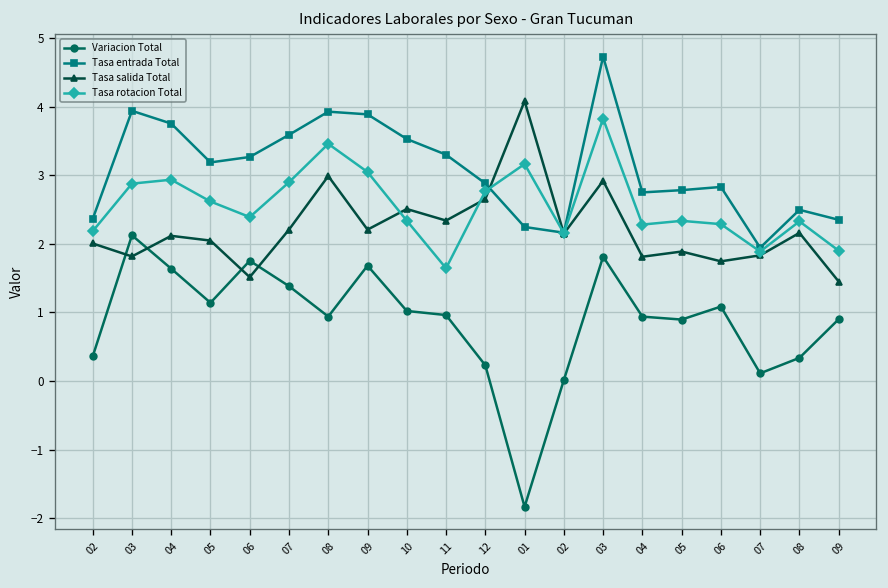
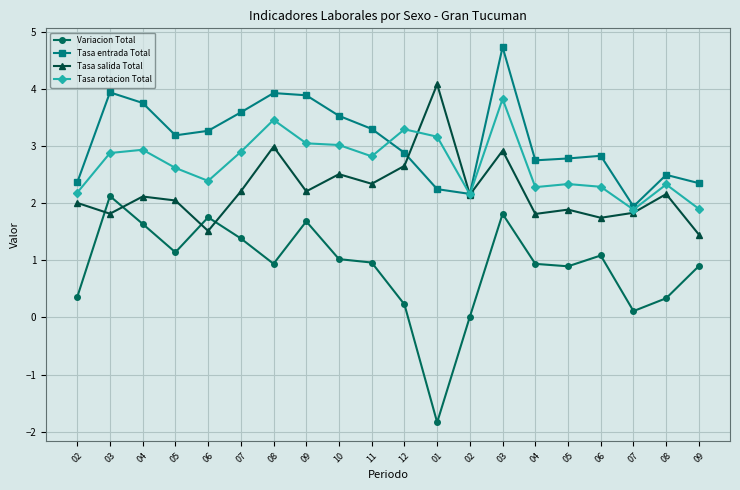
Tasa rotacion Total, 10: 2.3 -> 3.0
Tasa rotacion Total, 11: 1.6 -> 2.8
Tasa rotacion Total, 12: 2.8 -> 3.3
